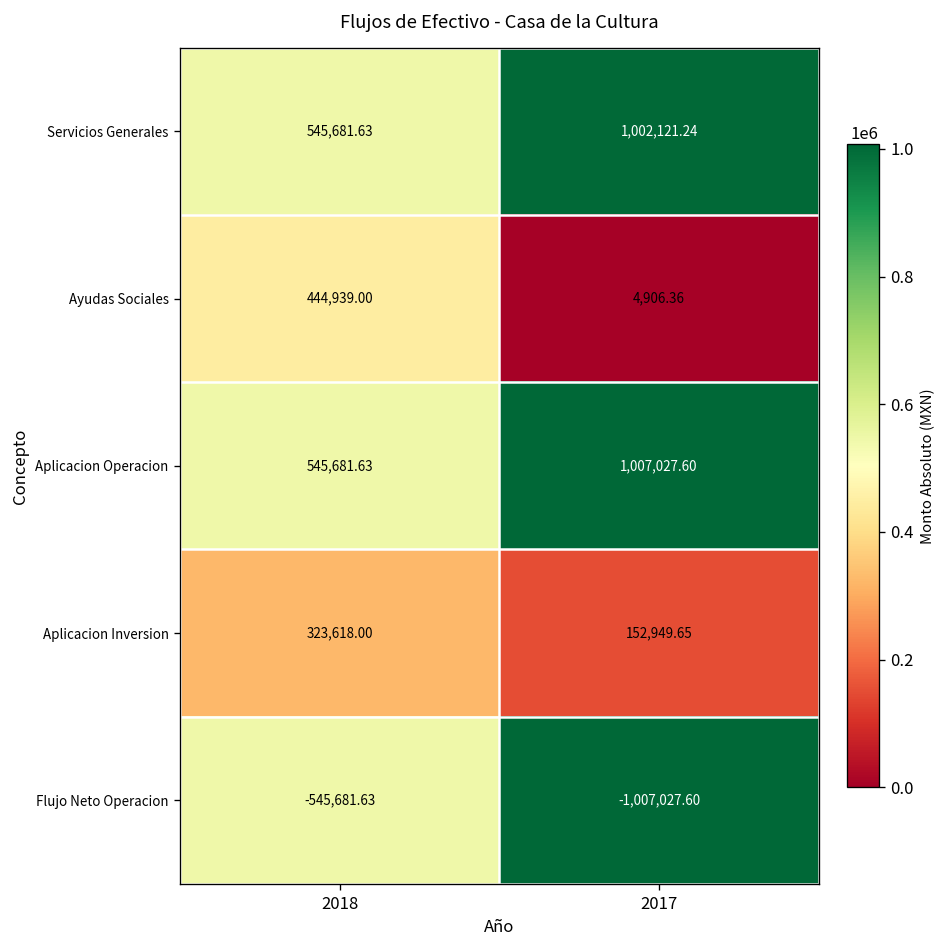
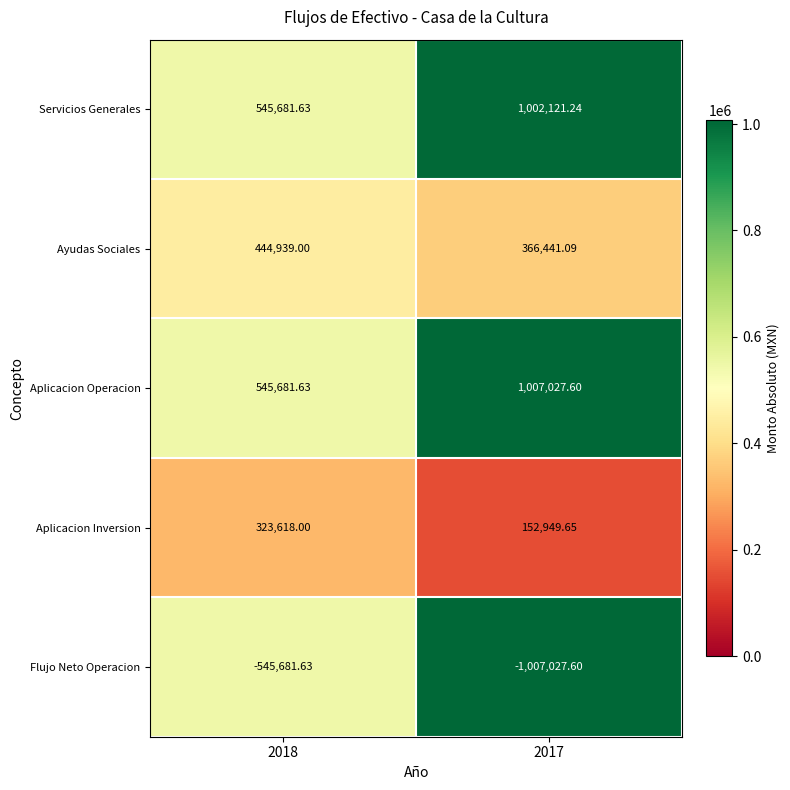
Ayudas Sociales, 2017: 4,906.36 -> 366,441.09
